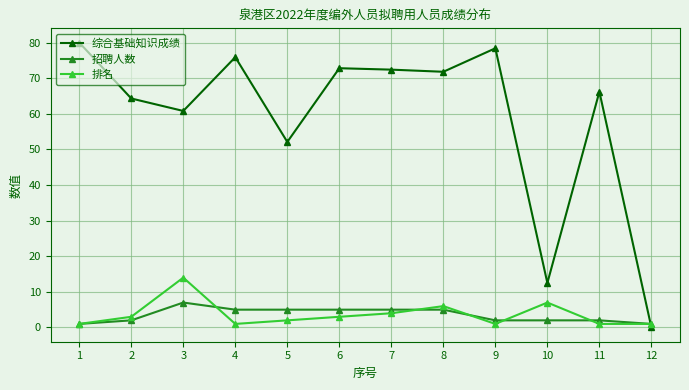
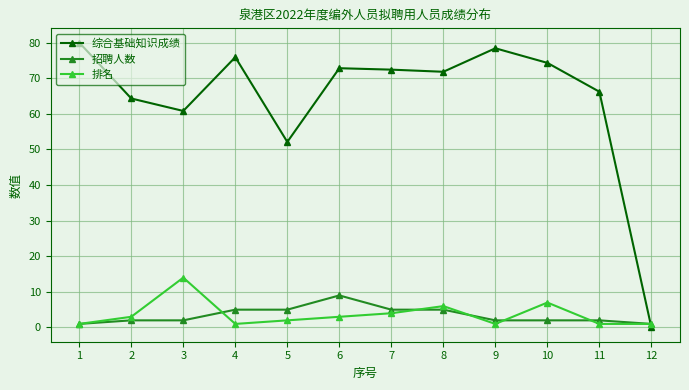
招聘人数, 3: 7 -> 2
招聘人数, 6: 5 -> 9
综合基础知识成绩, 10: 13 -> 74
